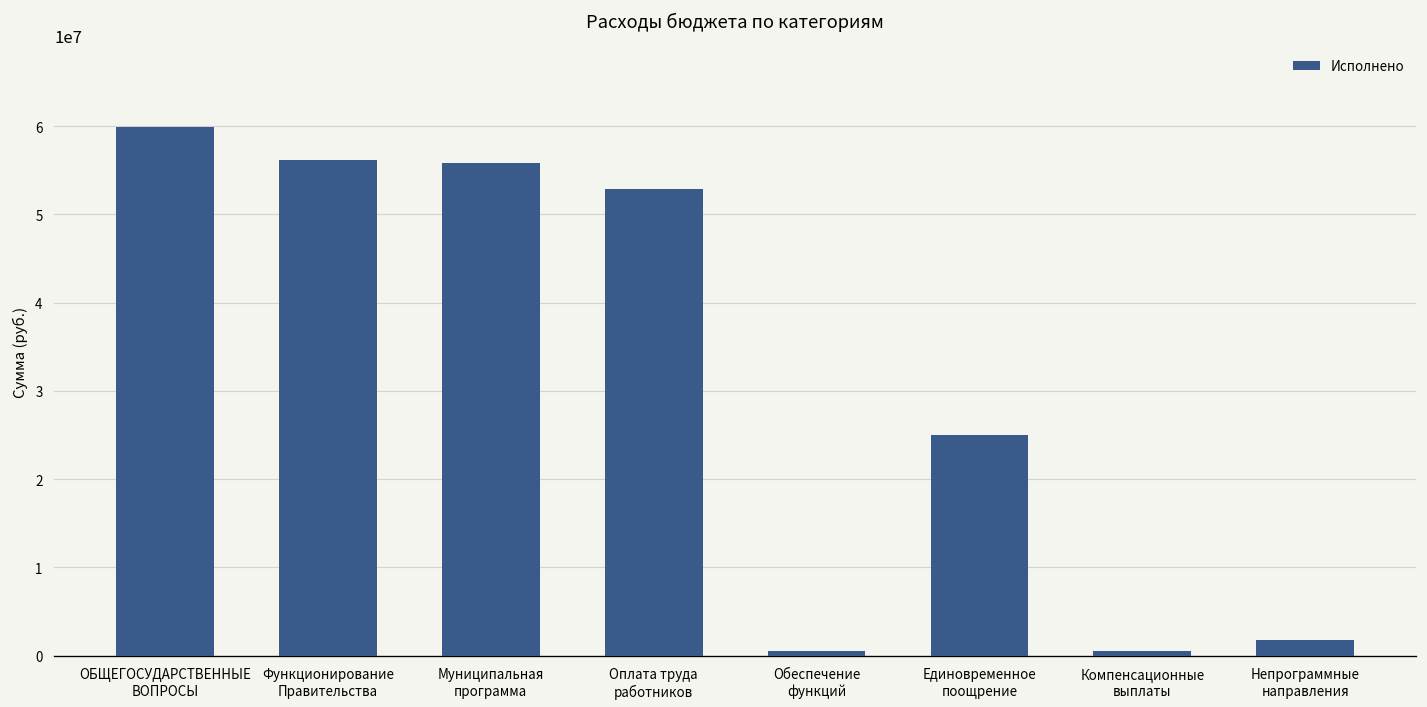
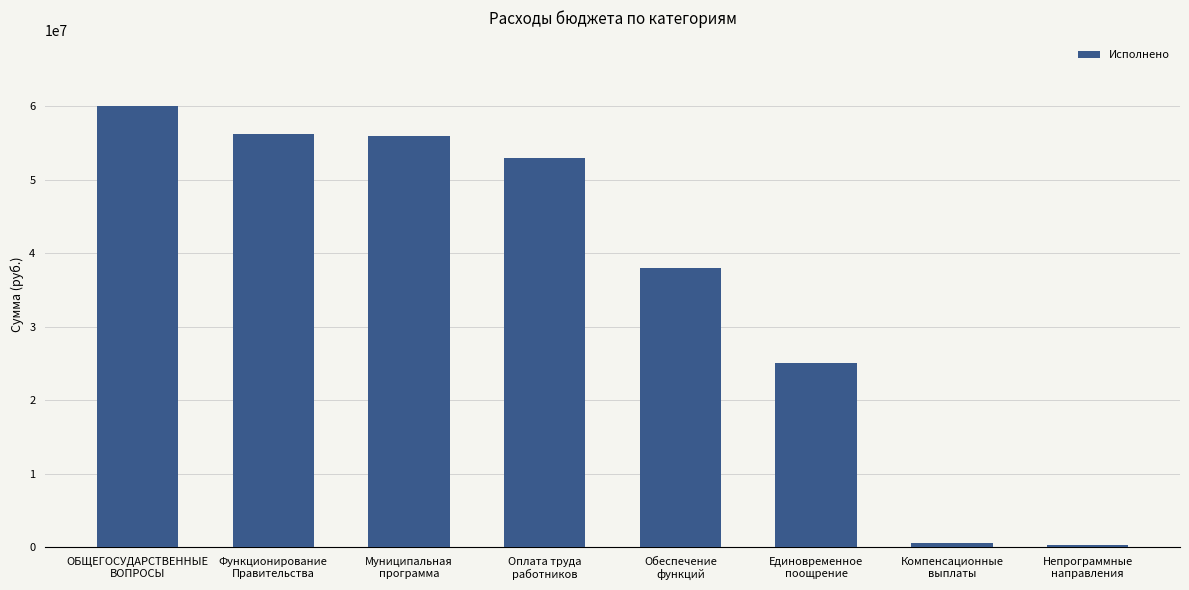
Обеспечение функций: 1000000 -> 38000000
Непрограммные направления: 2000000 -> 0
